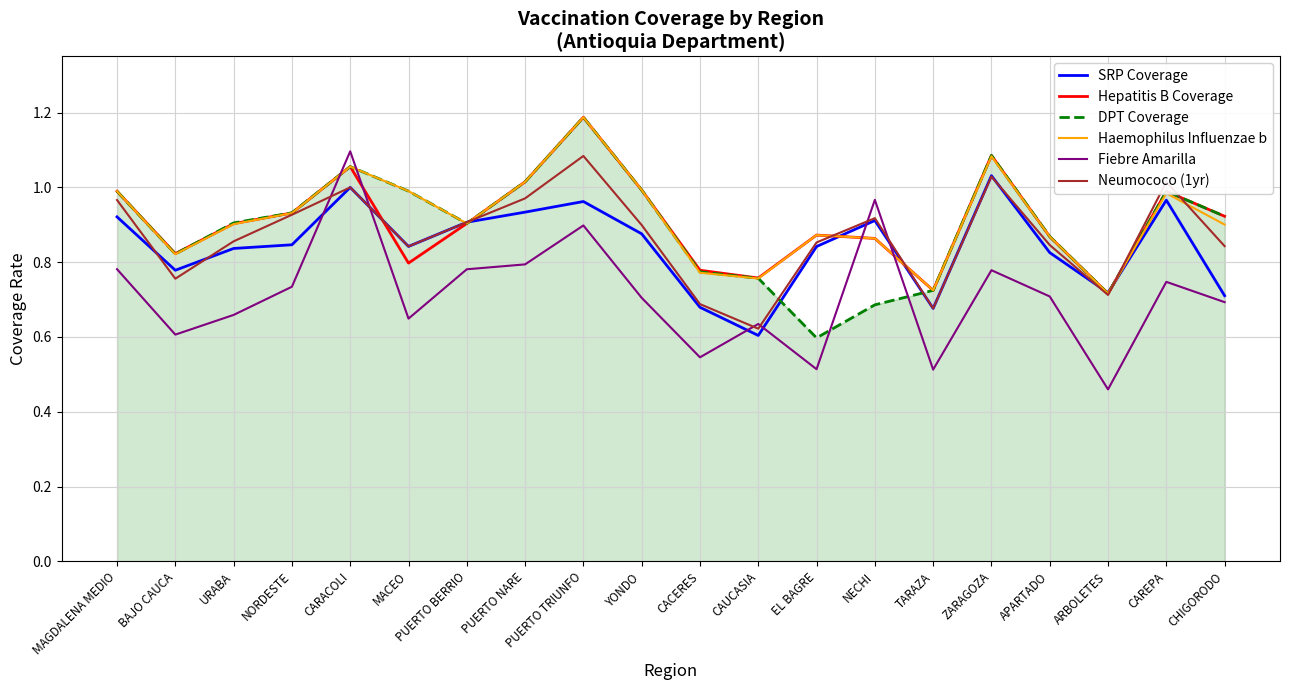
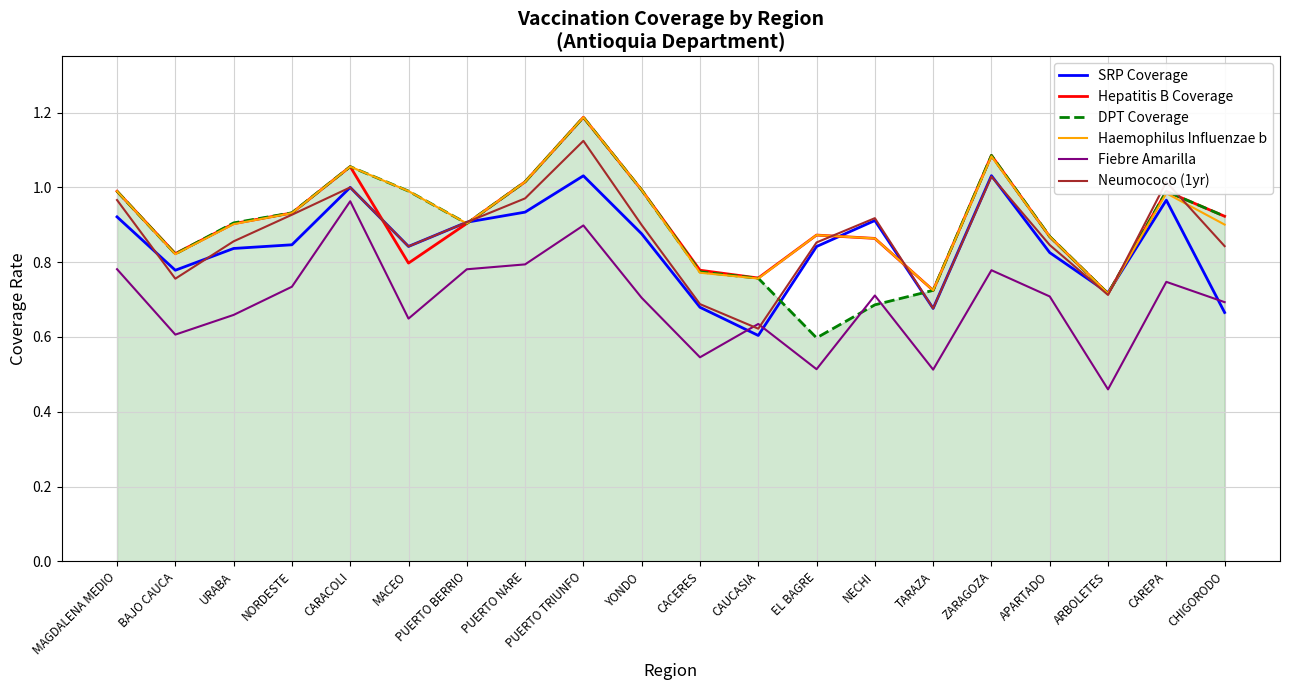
Fiebre Amarilla, CARACOLI: 1.10 -> 0.96
SRP Coverage, PUERTO TRIUNFO: 0.96 -> 1.03
Neumococo (1yr), PUERTO TRIUNFO: 1.08 -> 1.12
Fiebre Amarilla, NECHI: 0.97 -> 0.71
SRP Coverage, CHIGORODO: 0.71 -> 0.67
